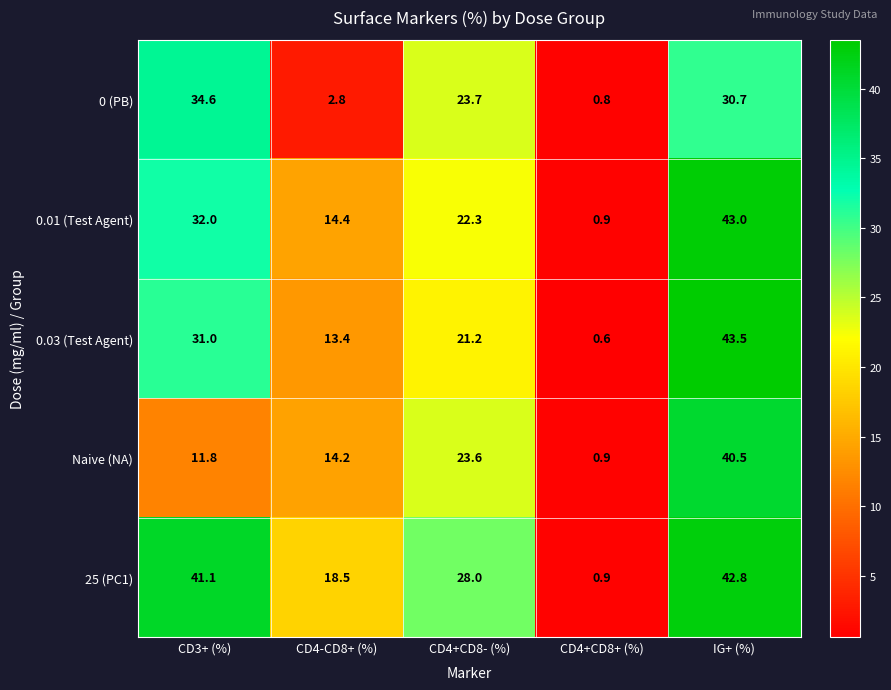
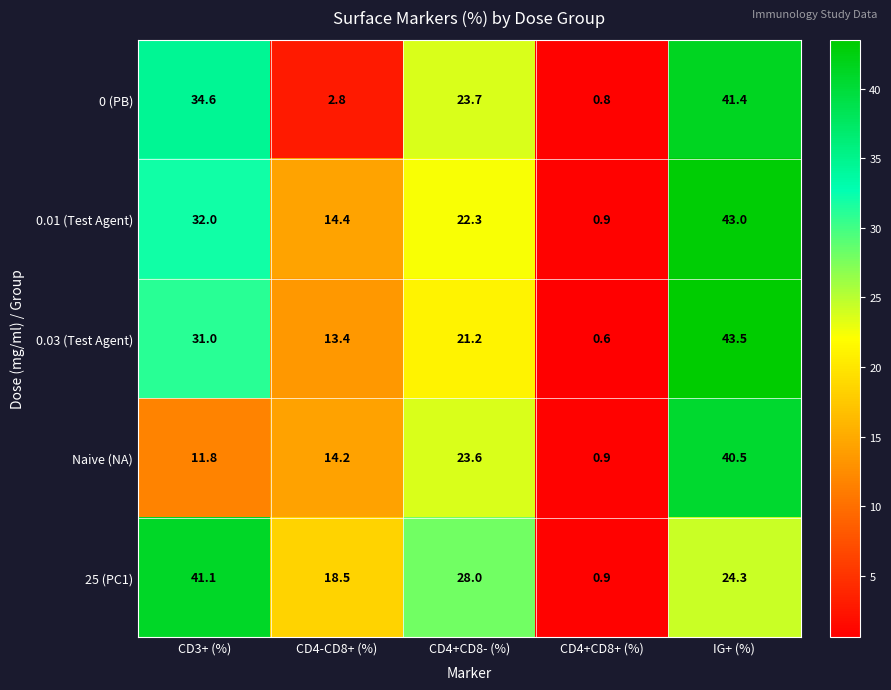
0 (PB), IG+ (%): 30.7 -> 41.4
25 (PC1), IG+ (%): 42.8 -> 24.3
